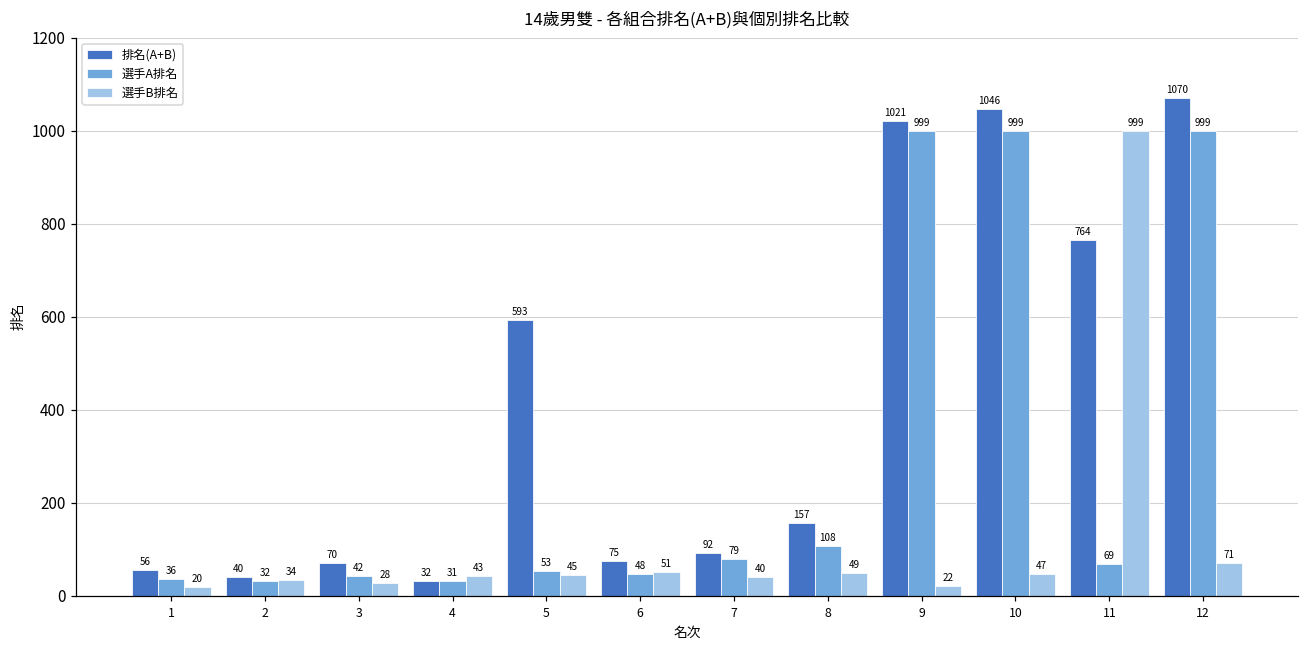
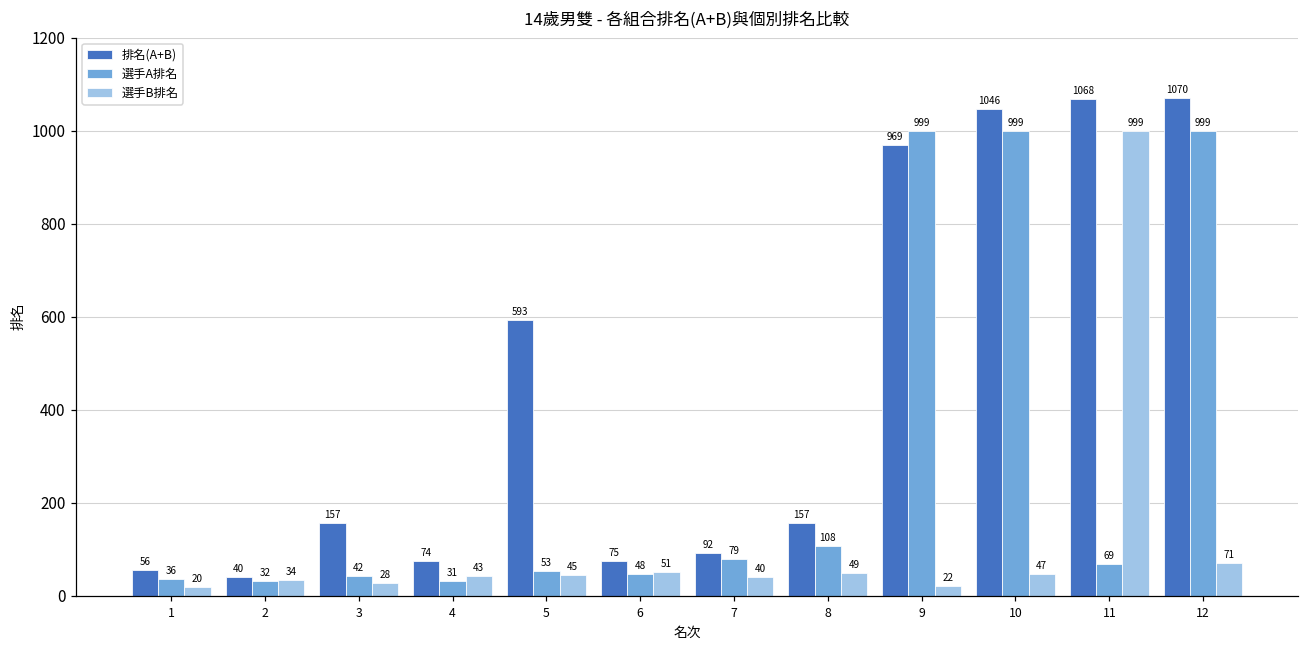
排名(A+B), 3: 70 -> 157
排名(A+B), 4: 32 -> 74
排名(A+B), 9: 1021 -> 969
排名(A+B), 11: 764 -> 1068
